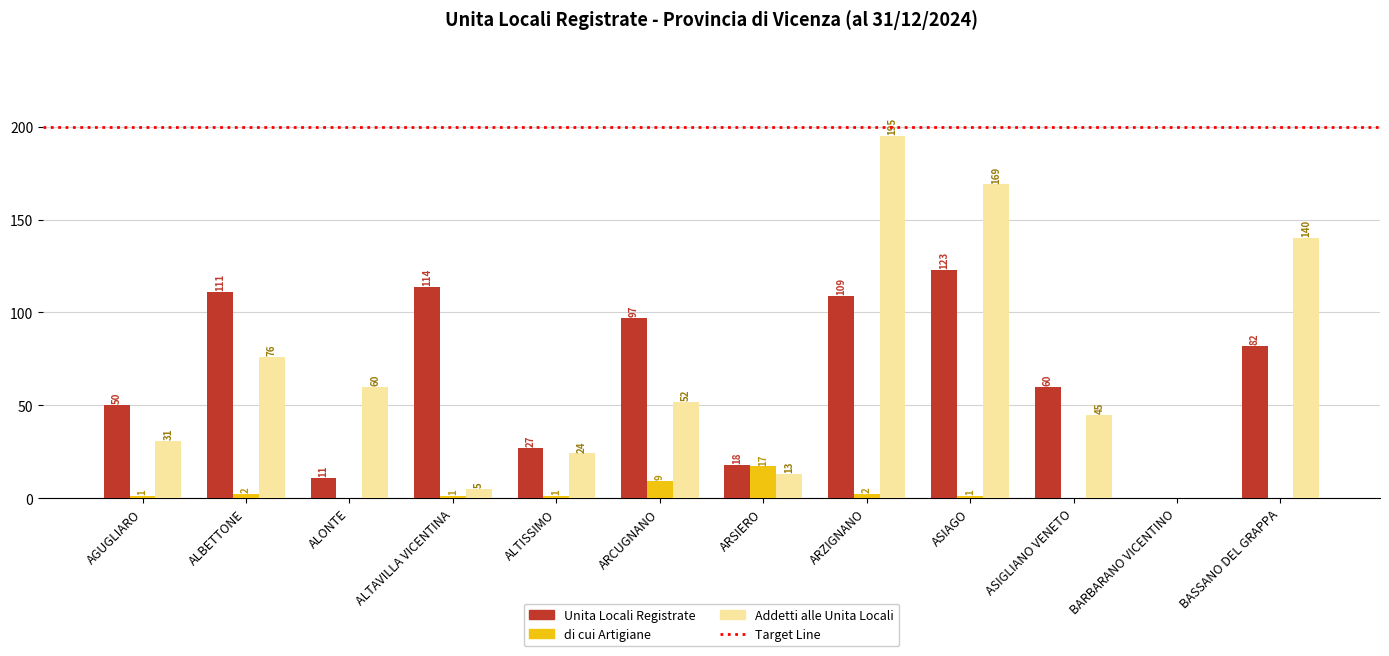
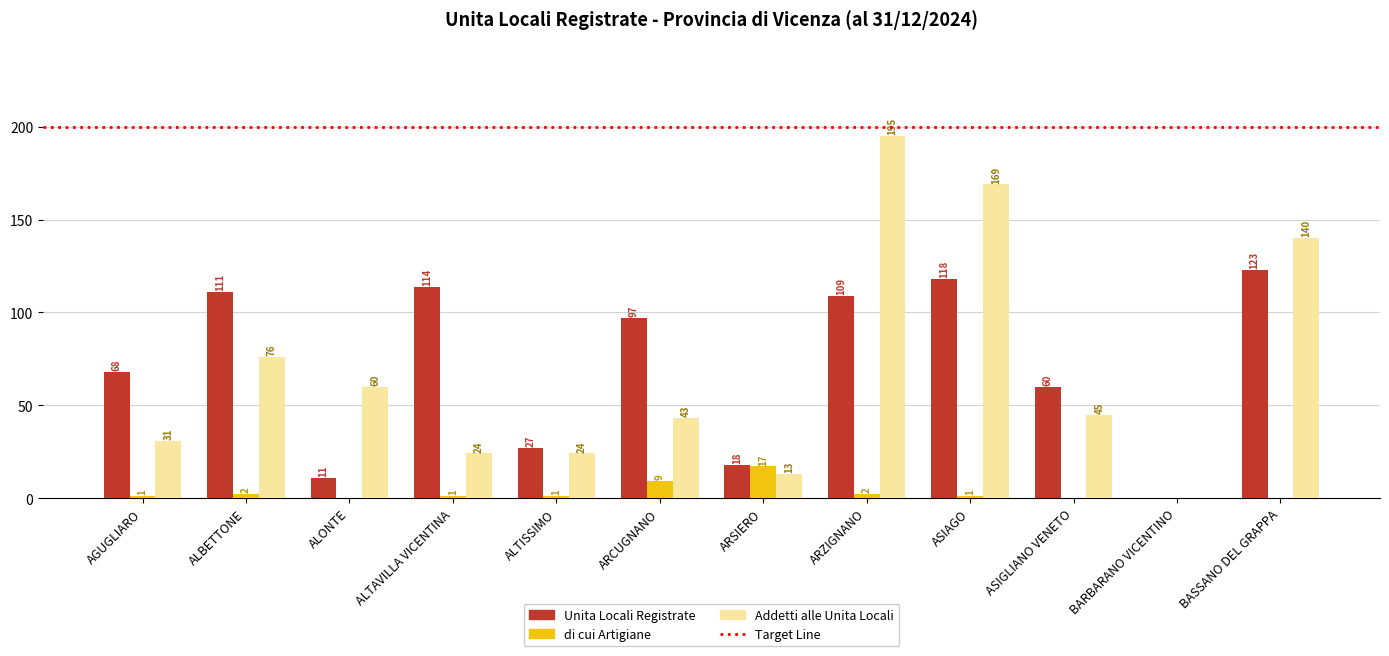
Unita Locali Registrate, AGUGLIARO: 50 -> 68
Addetti alle Unita Locali, ALTAVILLA VICENTINA: 5 -> 24
Addetti alle Unita Locali, ARCUGNANO: 52 -> 43
Unita Locali Registrate, ASIAGO: 123 -> 118
Unita Locali Registrate, BASSANO DEL GRAPPA: 82 -> 123
